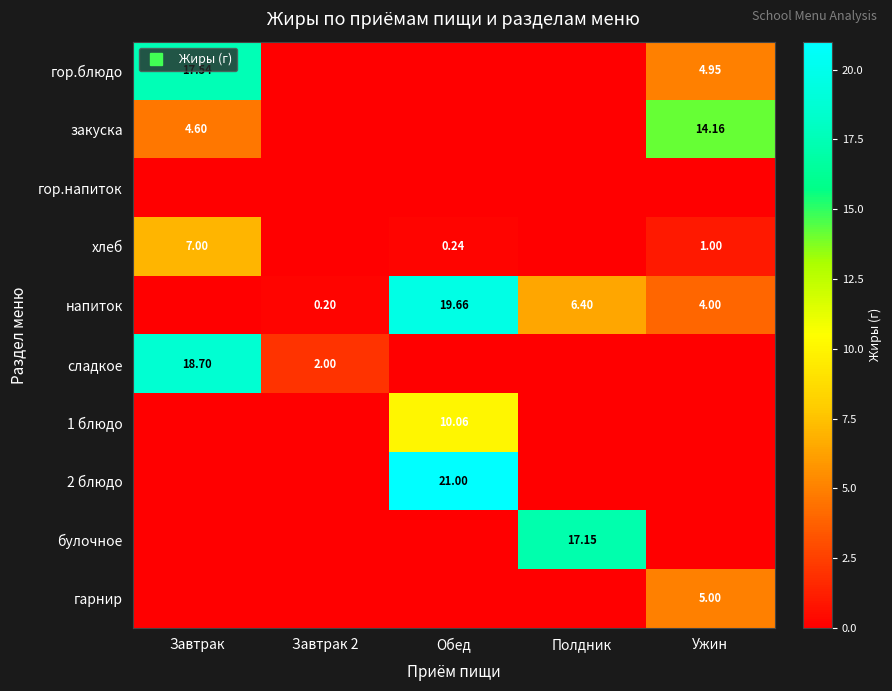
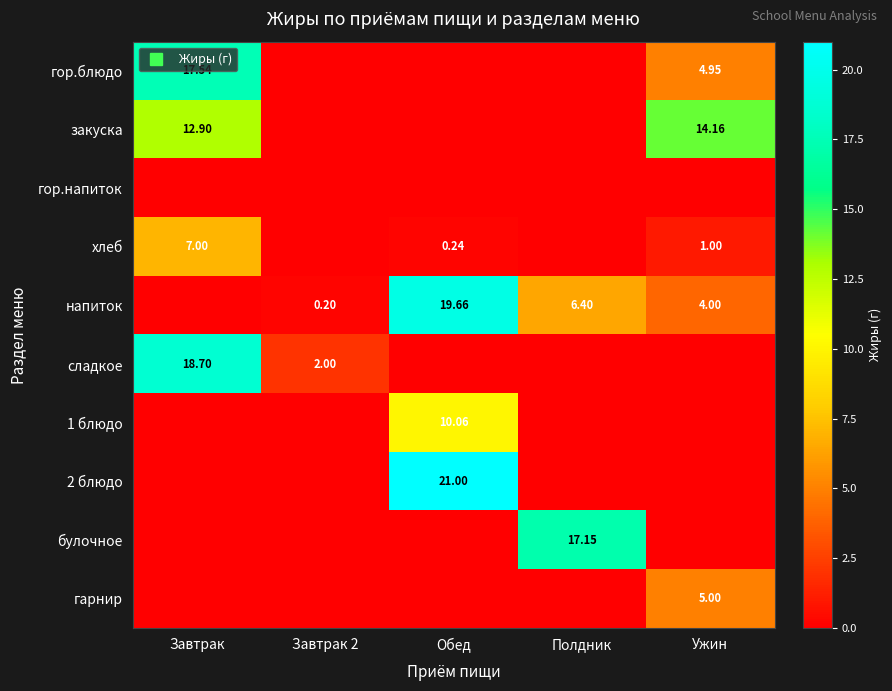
закуска, Завтрак: 4.60 -> 12.90
